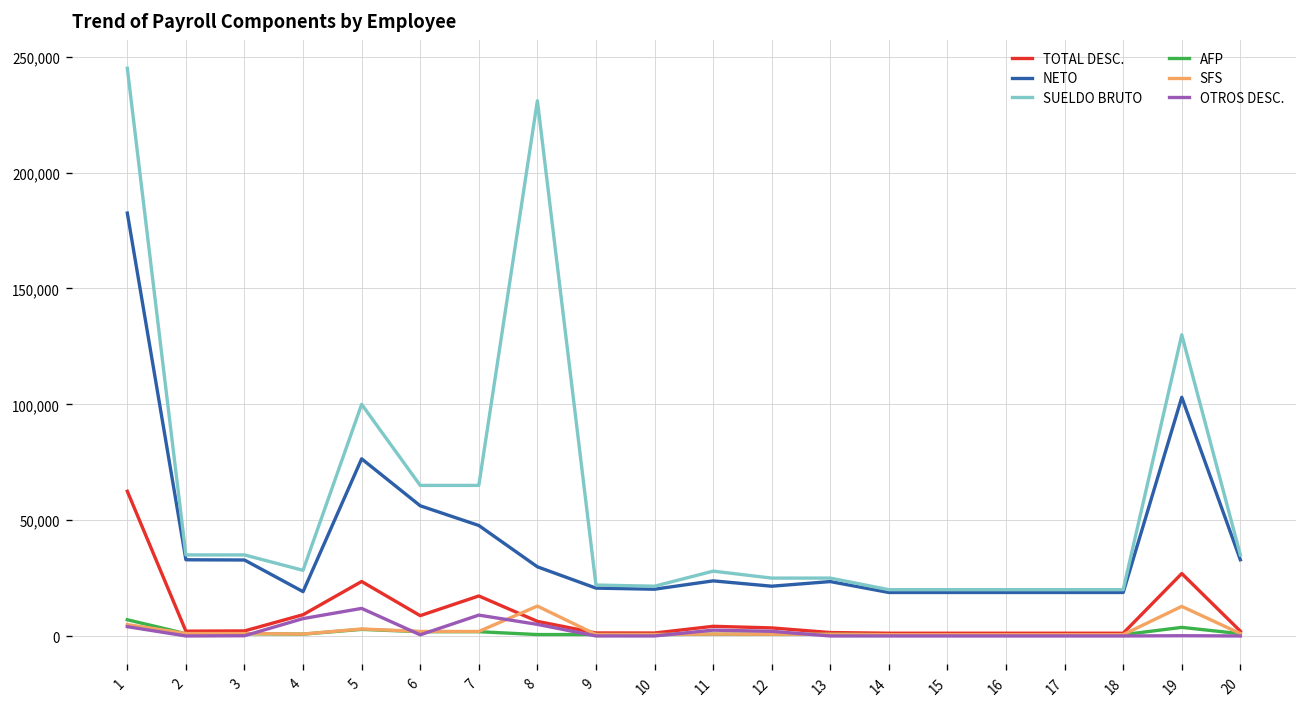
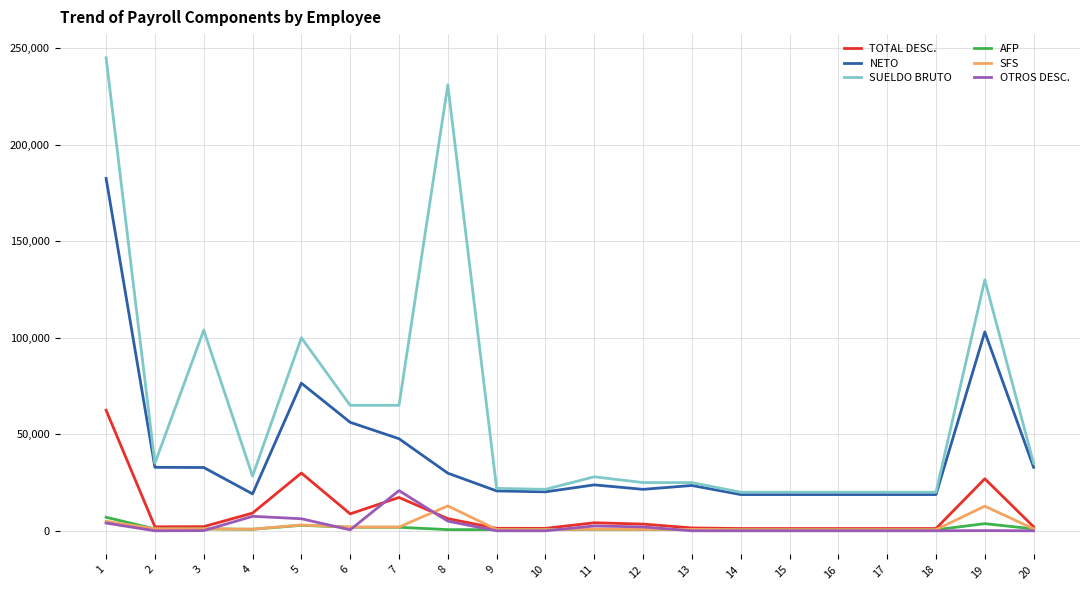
SUELDO BRUTO, 3: 35,000 -> 104,000
TOTAL DESC., 5: 24,000 -> 30,000
OTROS DESC., 5: 12,000 -> 6,000
OTROS DESC., 7: 9,000 -> 21,000
